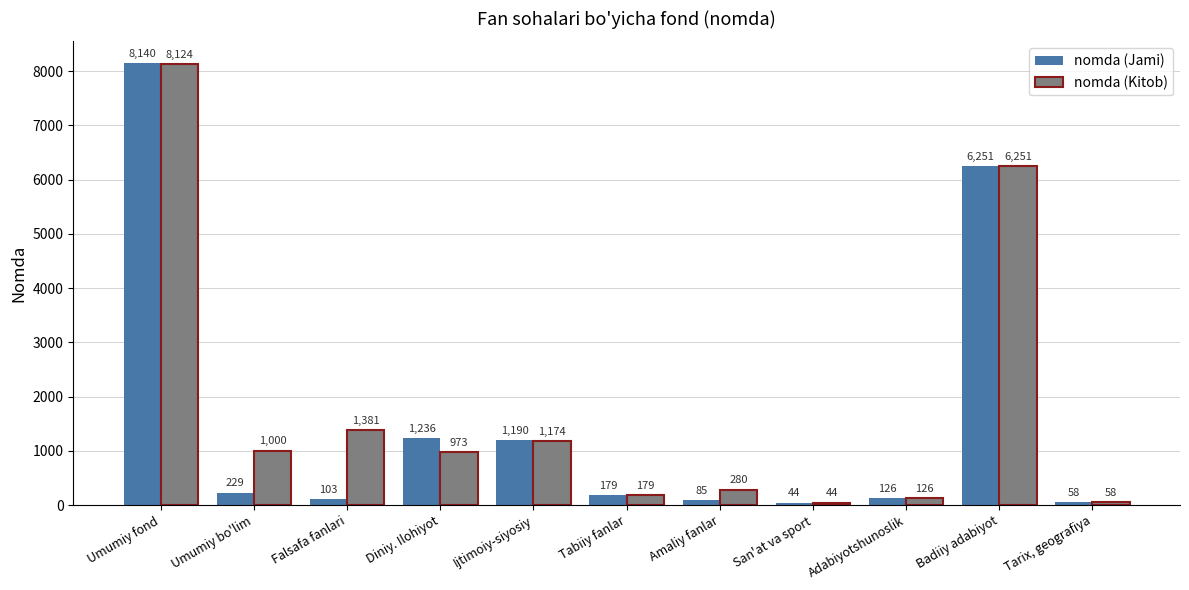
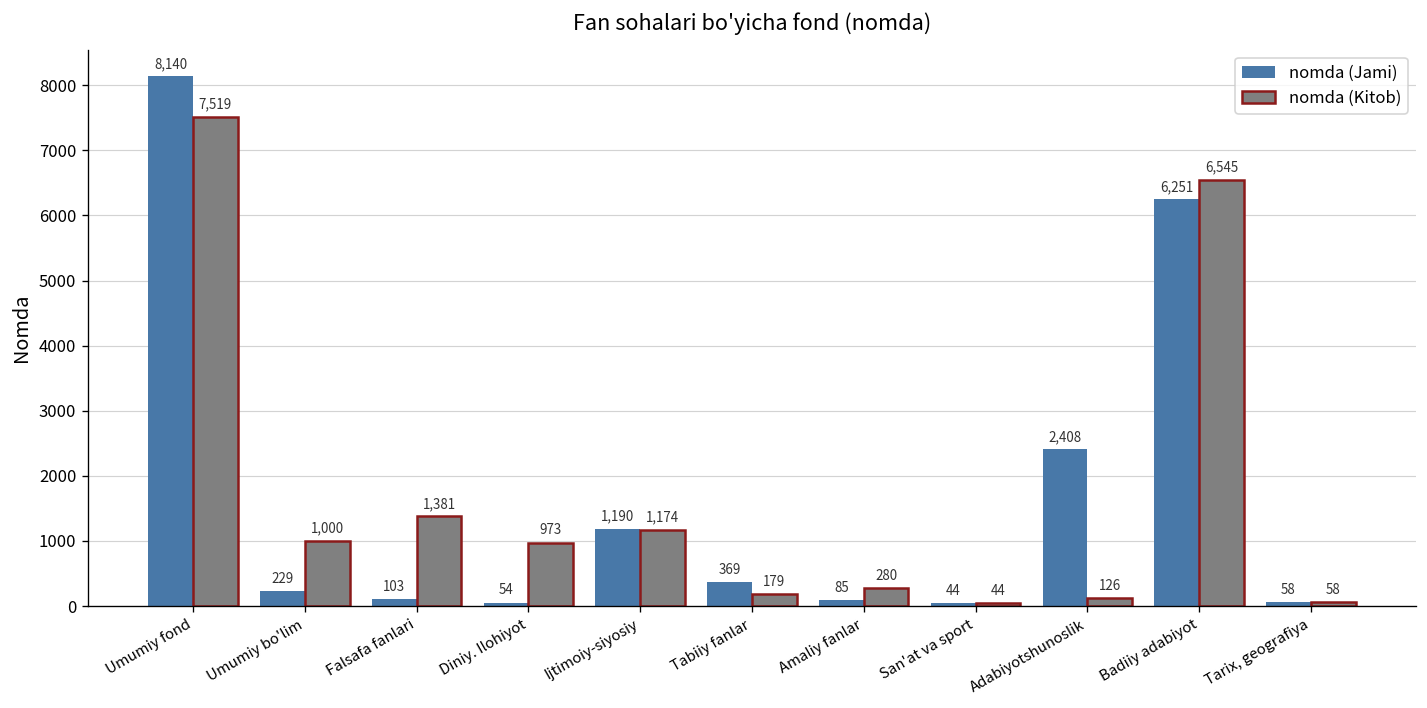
nomda (Kitob), Umumiy fond: 8,124 -> 7,519
nomda (Jami), Diniy. Ilohiyot: 1,236 -> 54
nomda (Jami), Tabiiy fanlar: 179 -> 369
nomda (Jami), Adabiyotshunoslik: 126 -> 2,408
nomda (Kitob), Badiiy adabiyot: 6,251 -> 6,545
